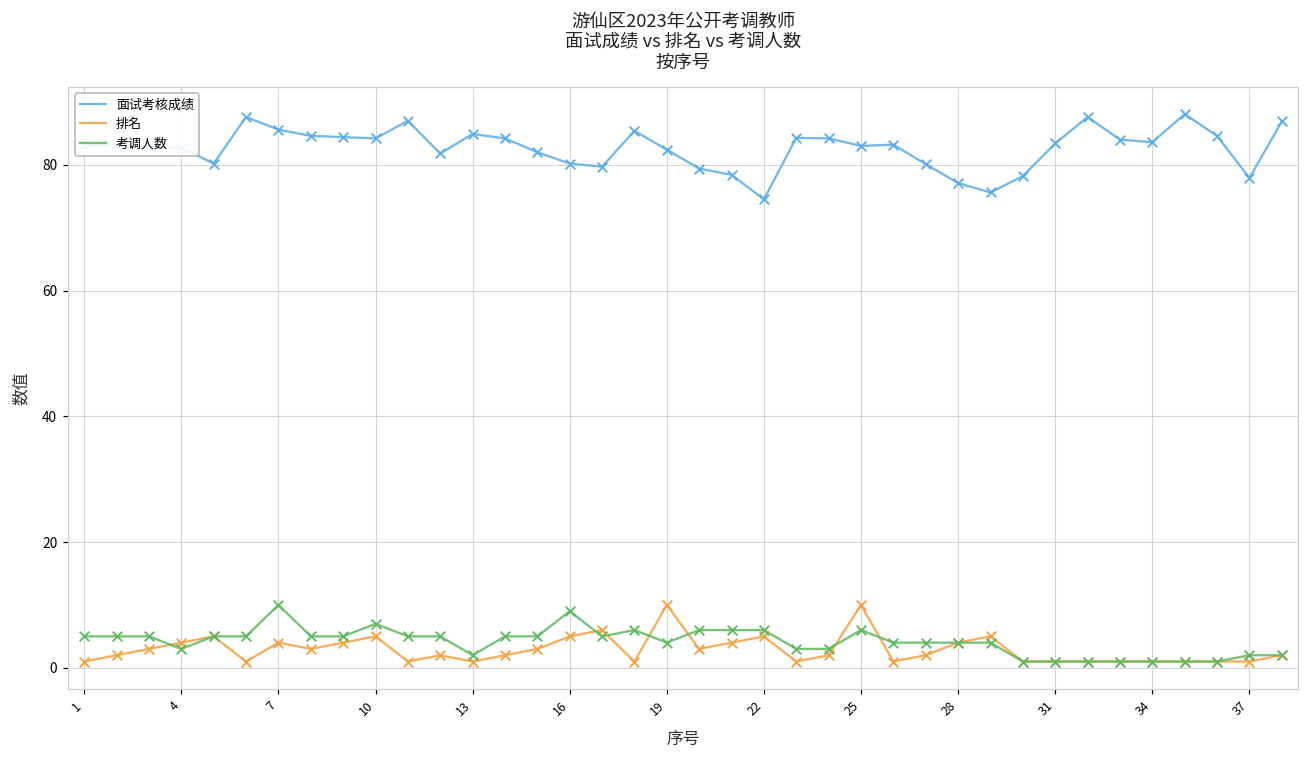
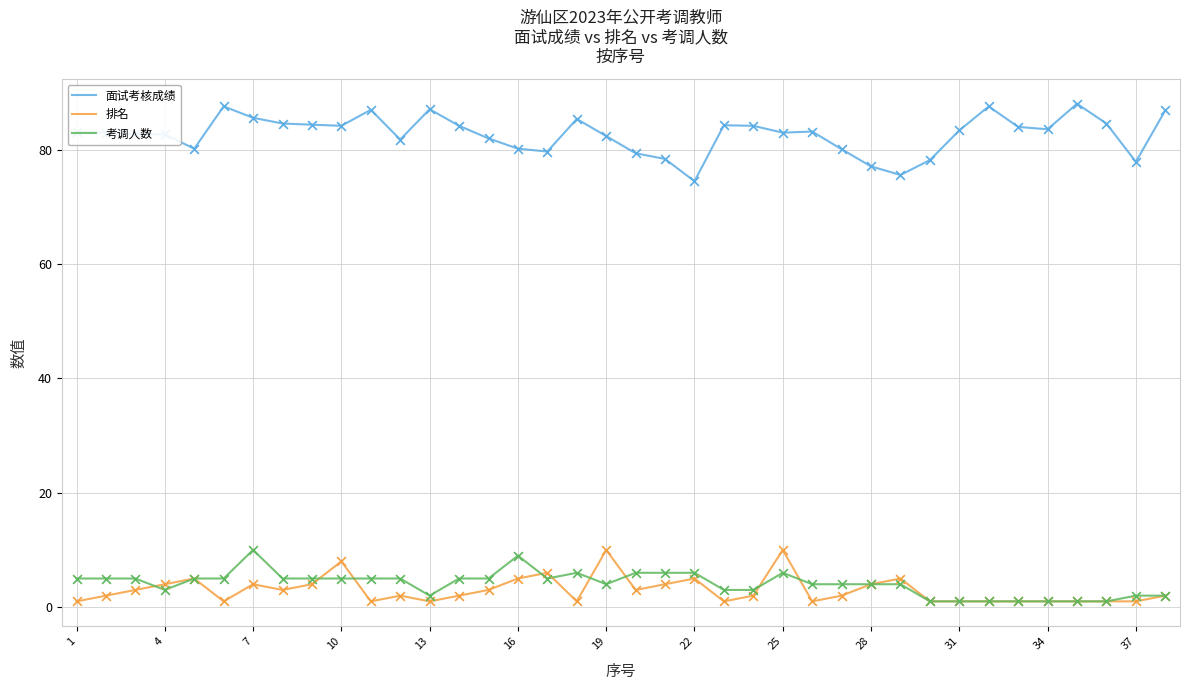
排名, 10: 5 -> 8
考调人数, 10: 7 -> 5
面试考核成绩, 13: 85 -> 87
